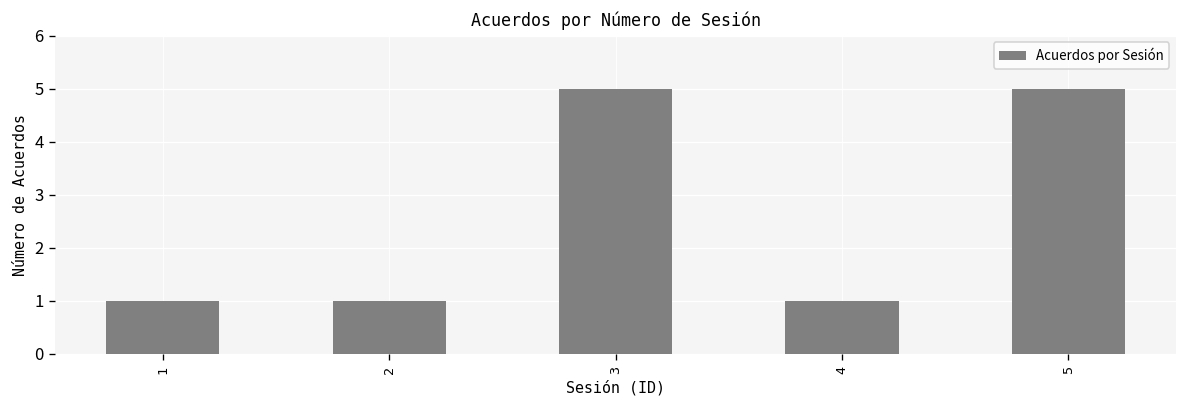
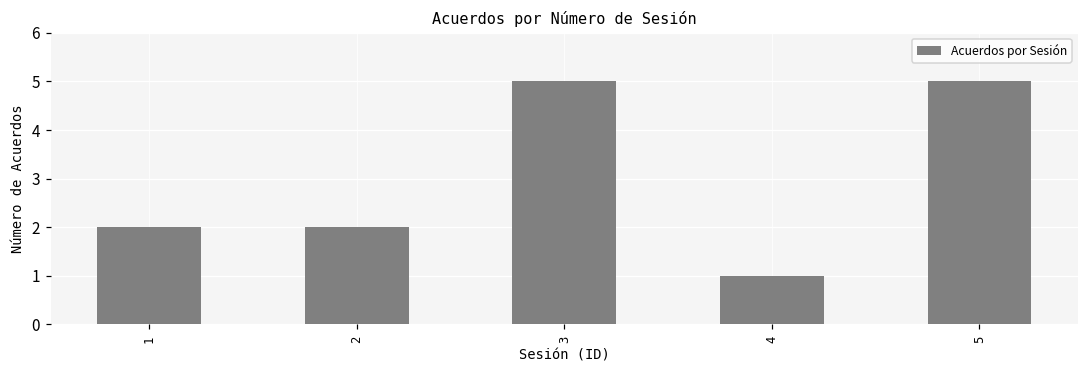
1: 1 -> 2
2: 1 -> 2
